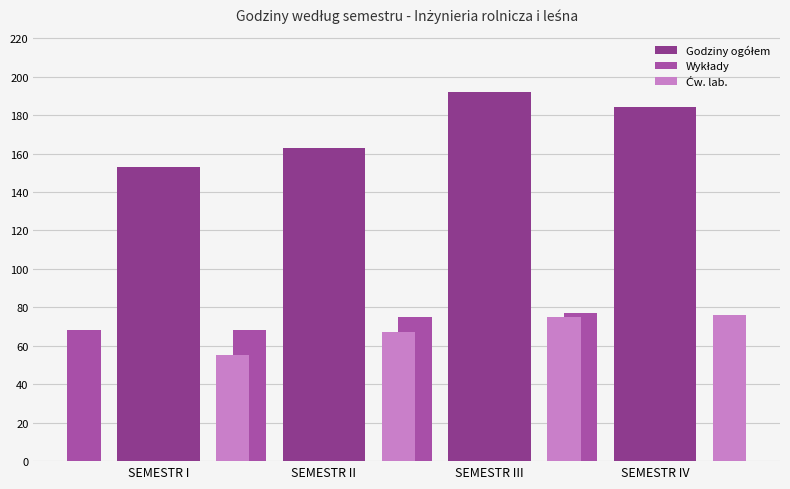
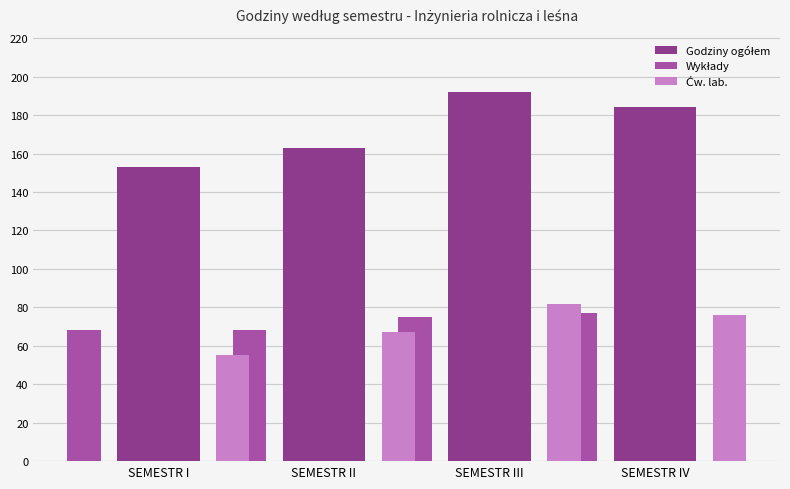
Ćw. lab., SEMESTR III: 75 -> 82
